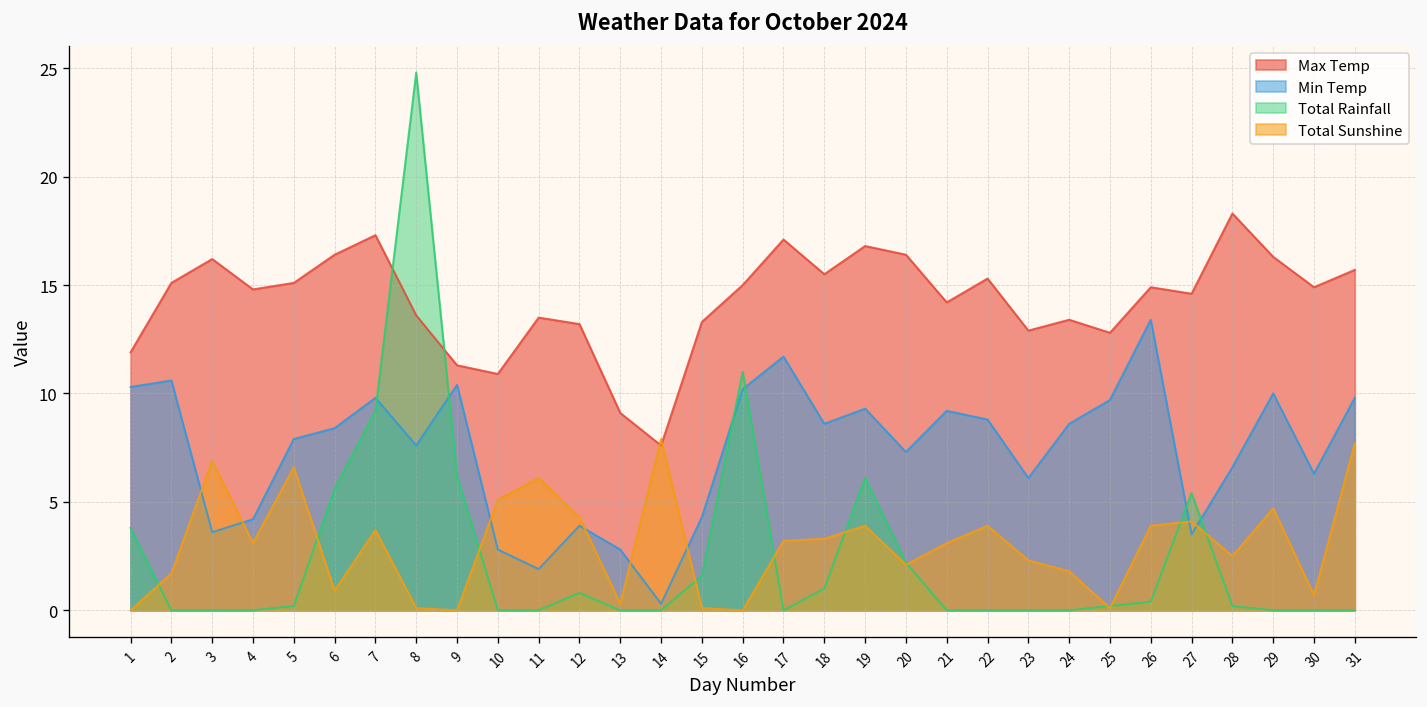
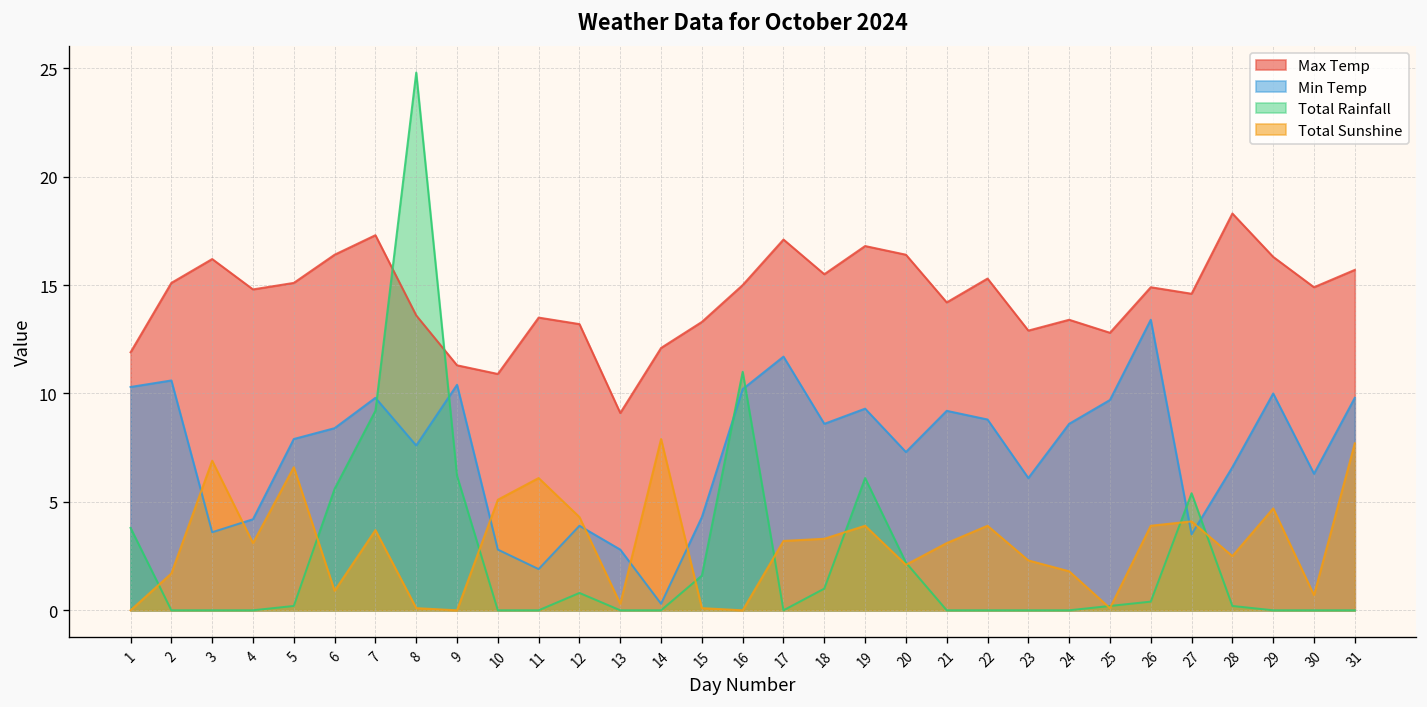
Max Temp, 14: 7.6 -> 12.1
